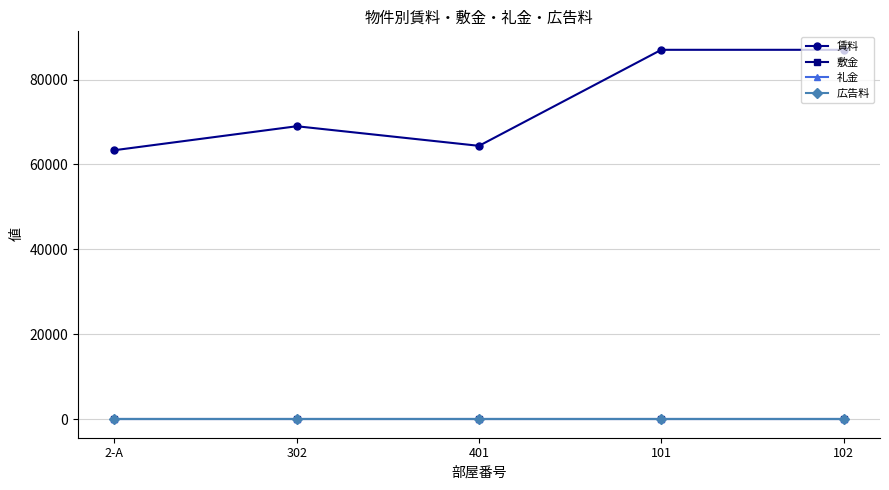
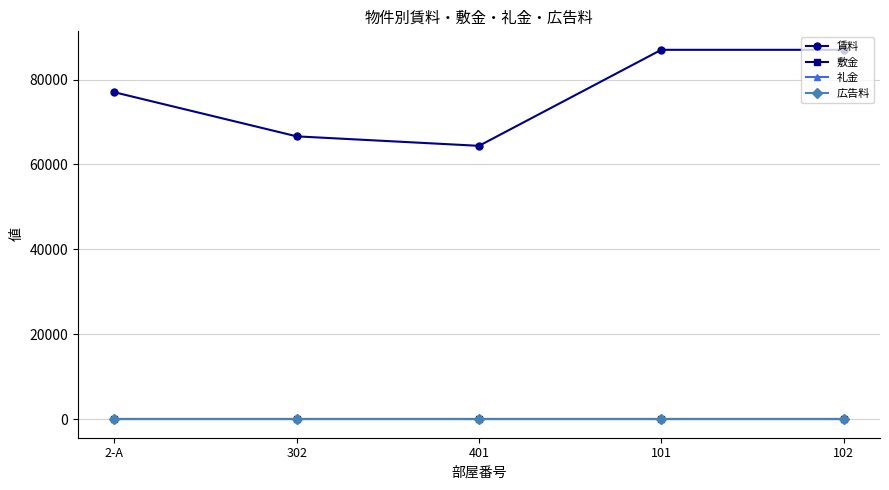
賃料, 2-A: 63000 -> 77000
賃料, 302: 69000 -> 67000
